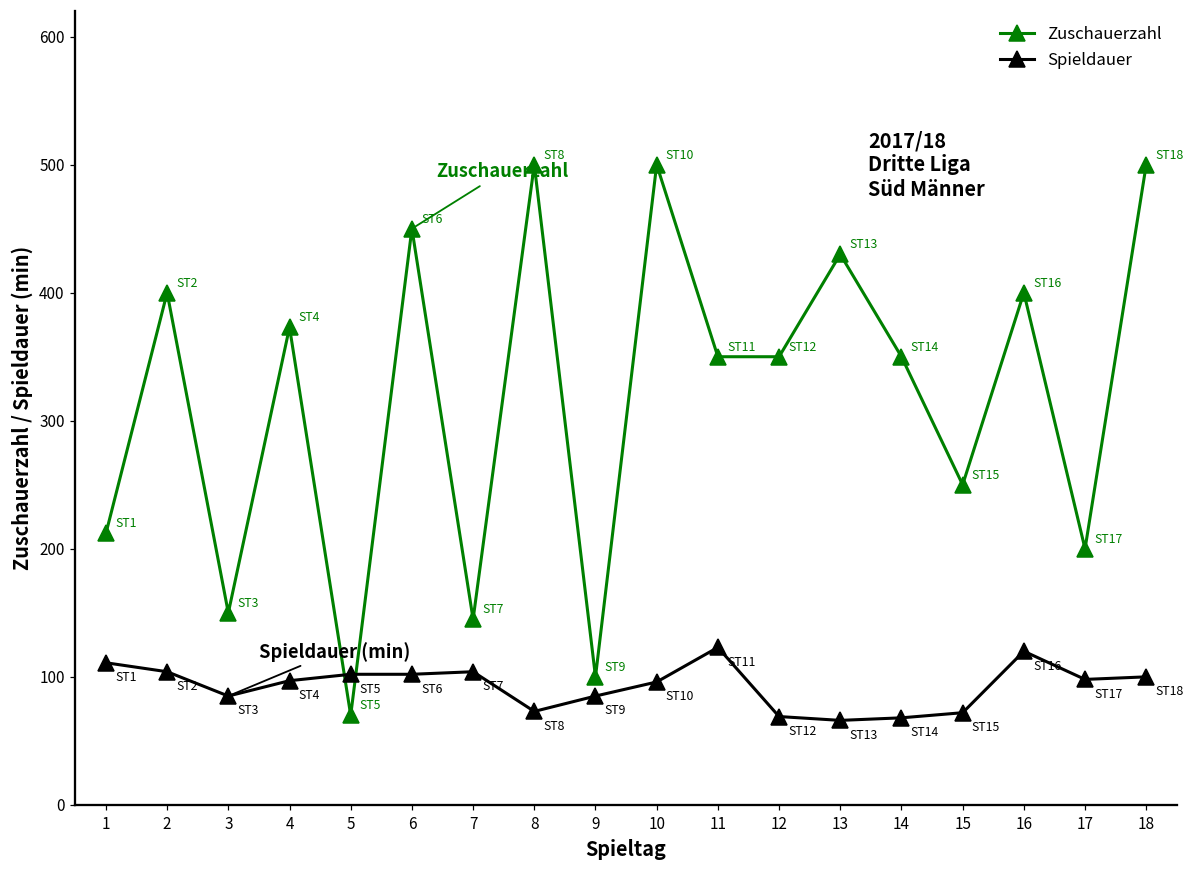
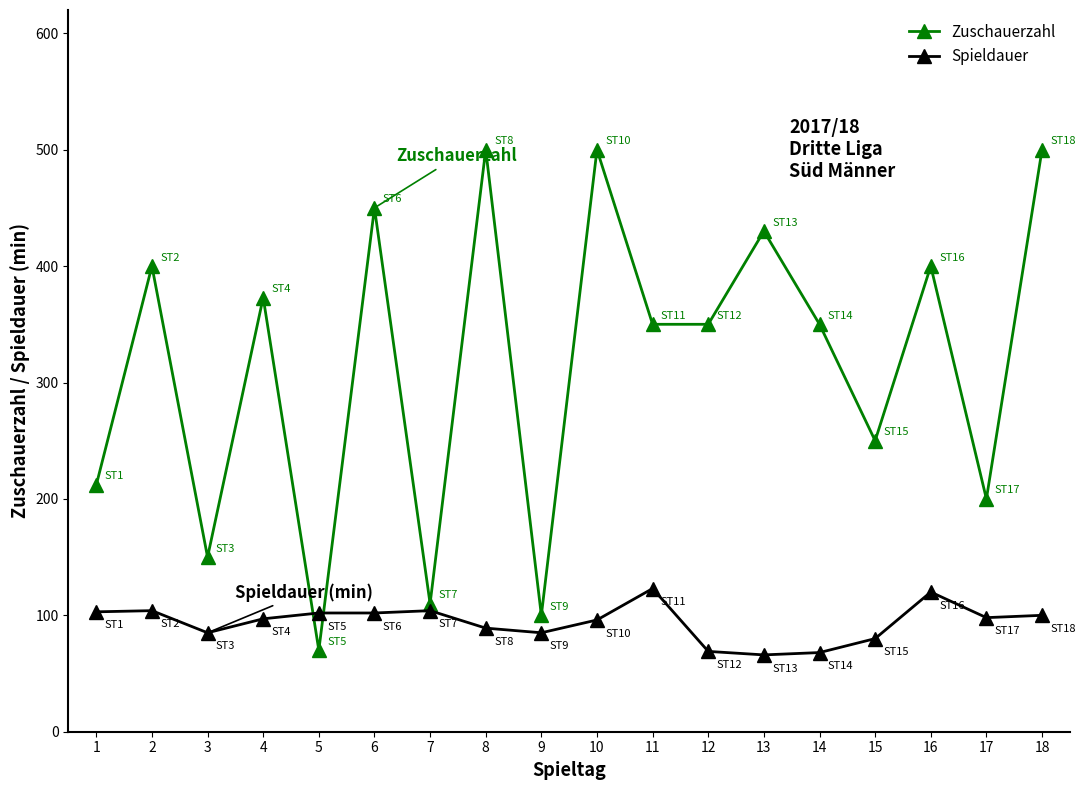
Spieldauer, 1: 111 -> 103
Zuschauerzahl, 7: 145 -> 110
Spieldauer, 8: 73 -> 89
Spieldauer, 15: 72 -> 80
